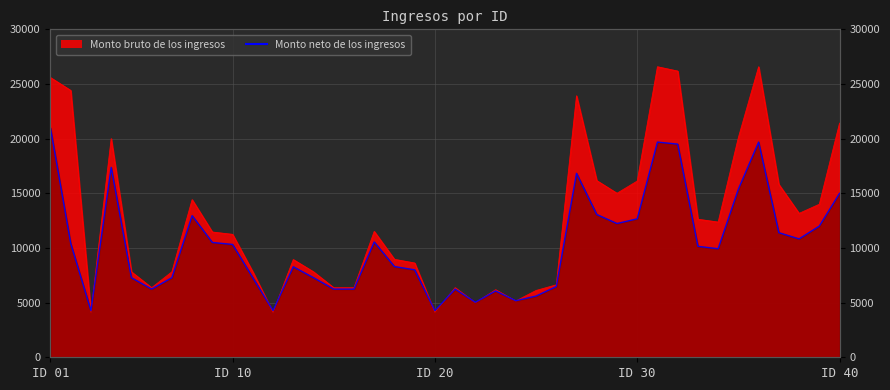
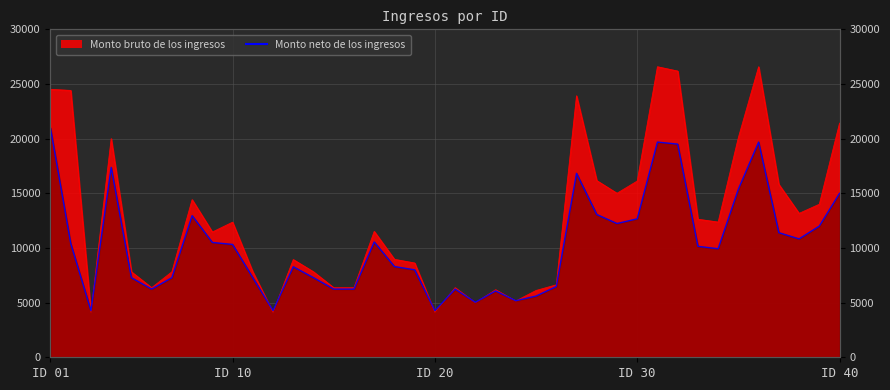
Monto bruto de los ingresos, ID 01: 25600 -> 24500
Monto bruto de los ingresos, ID 10: 11200 -> 12400
